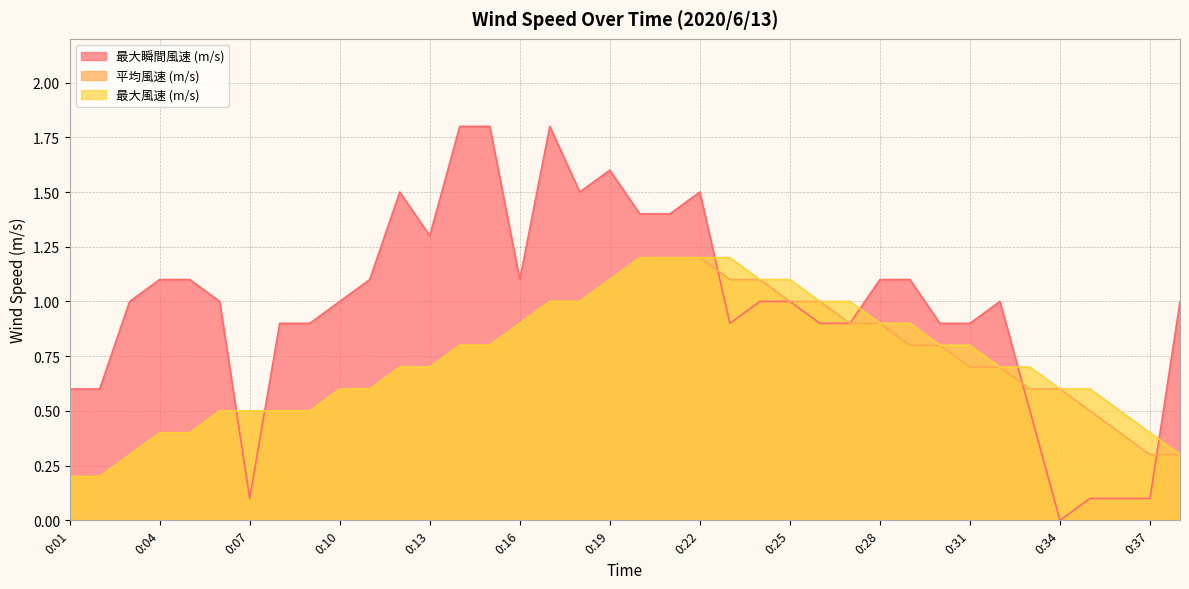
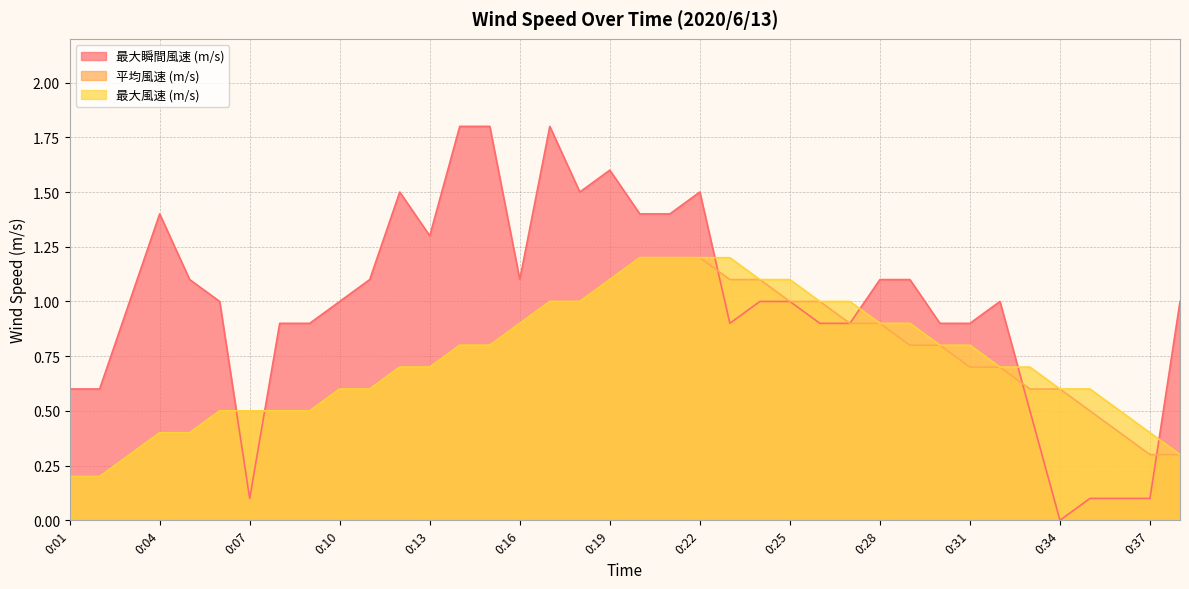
最大瞬間風速 (m/s), 0:04: 1.1 -> 1.4
